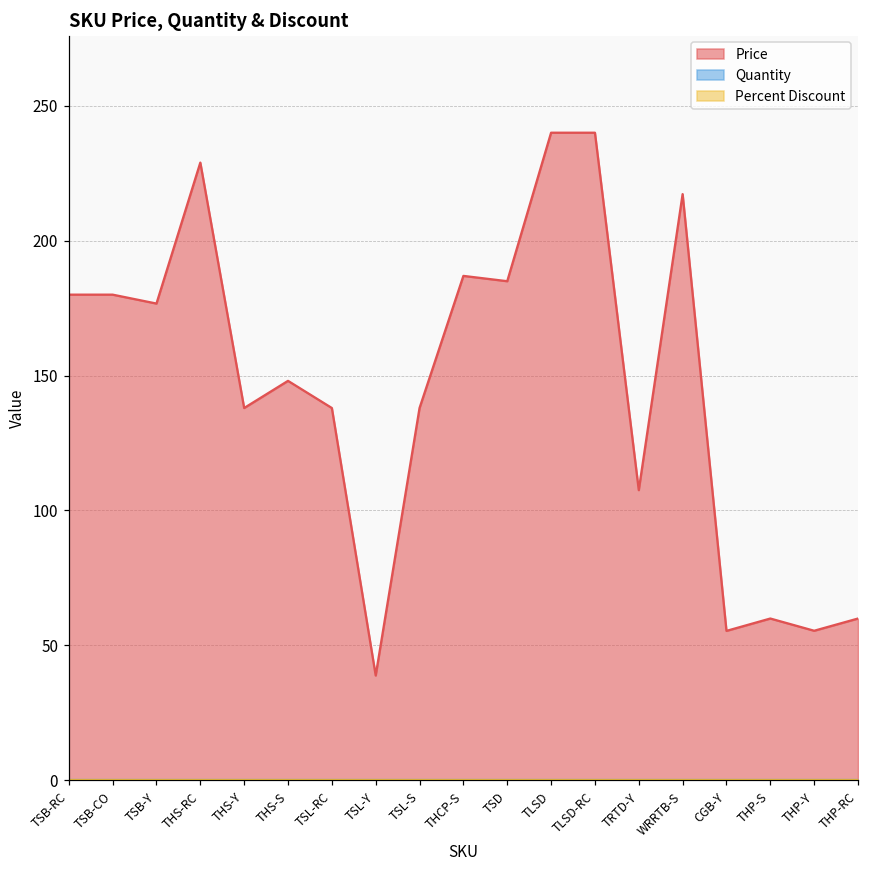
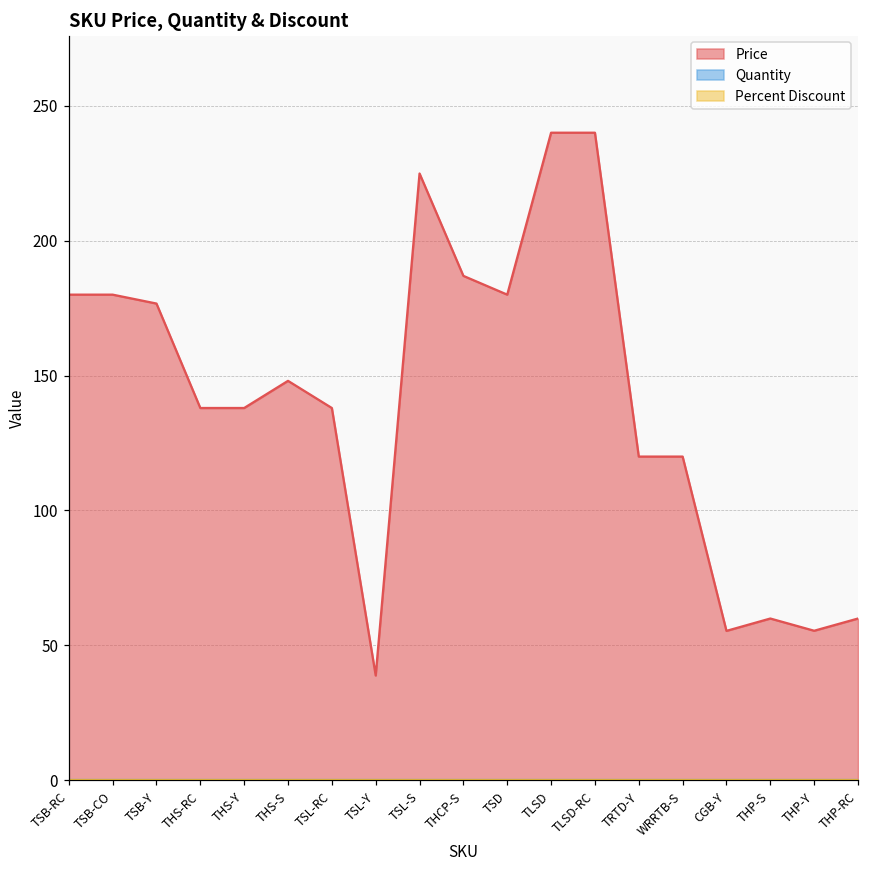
Price, THS-RC: 229 -> 138
Price, TSL-S: 138 -> 225
Price, TSD: 185 -> 180
Price, TRTD-Y: 108 -> 120
Price, WRRTB-S: 217 -> 120
